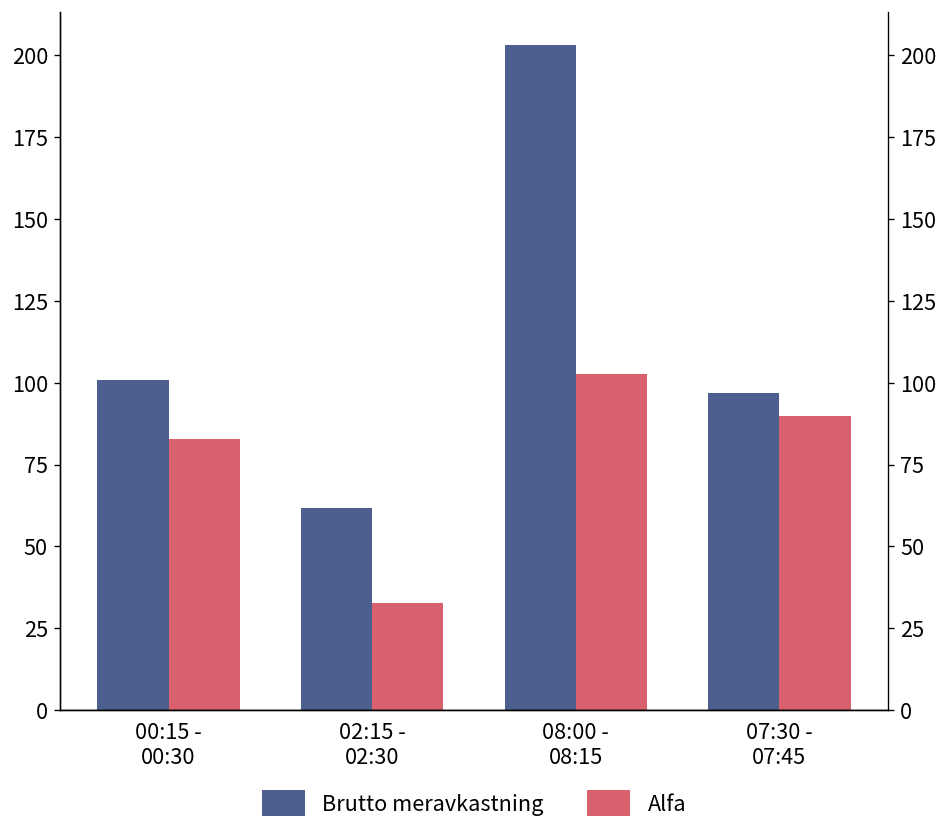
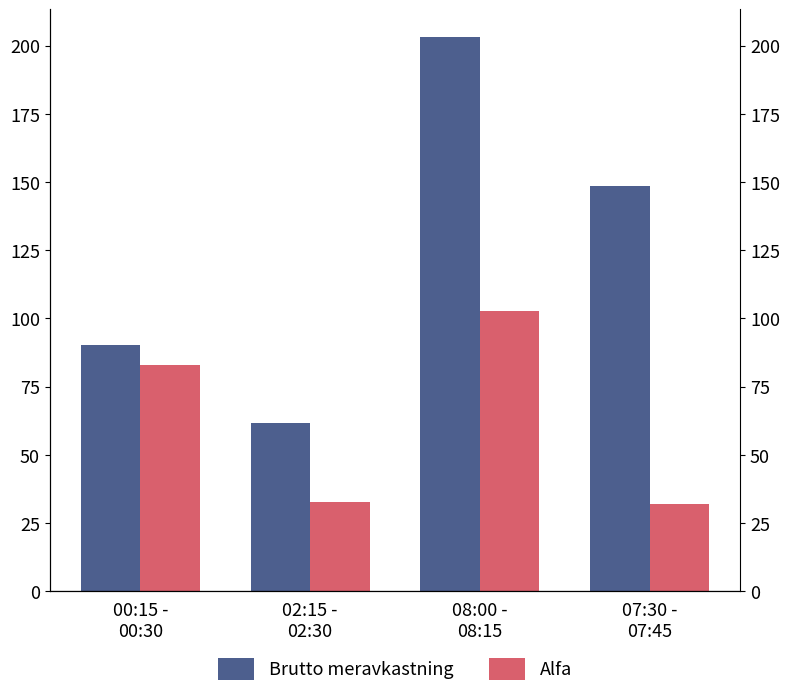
Brutto meravkastning, 00:15 - 00:30: 101 -> 90
Brutto meravkastning, 07:30 - 07:45: 97 -> 149
Alfa, 07:30 - 07:45: 90 -> 32
